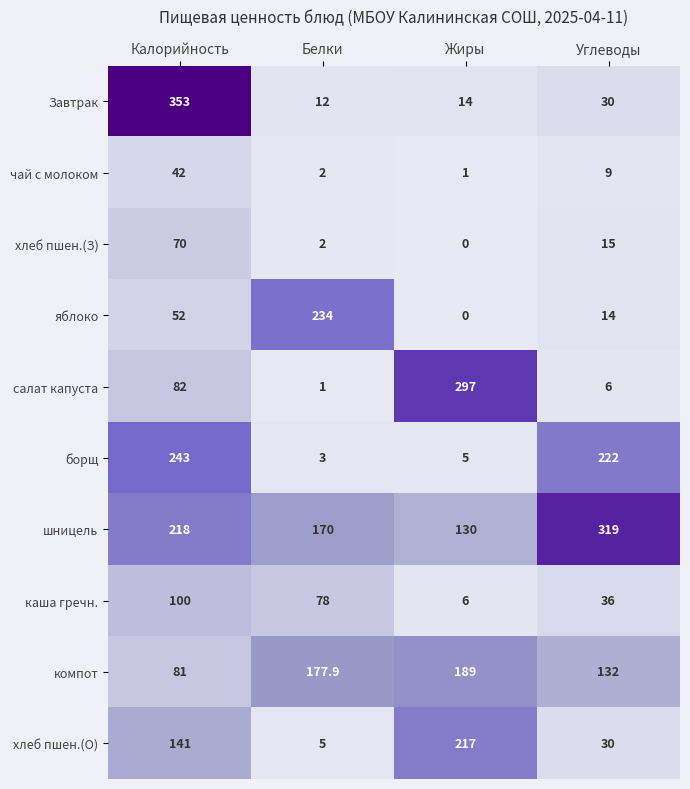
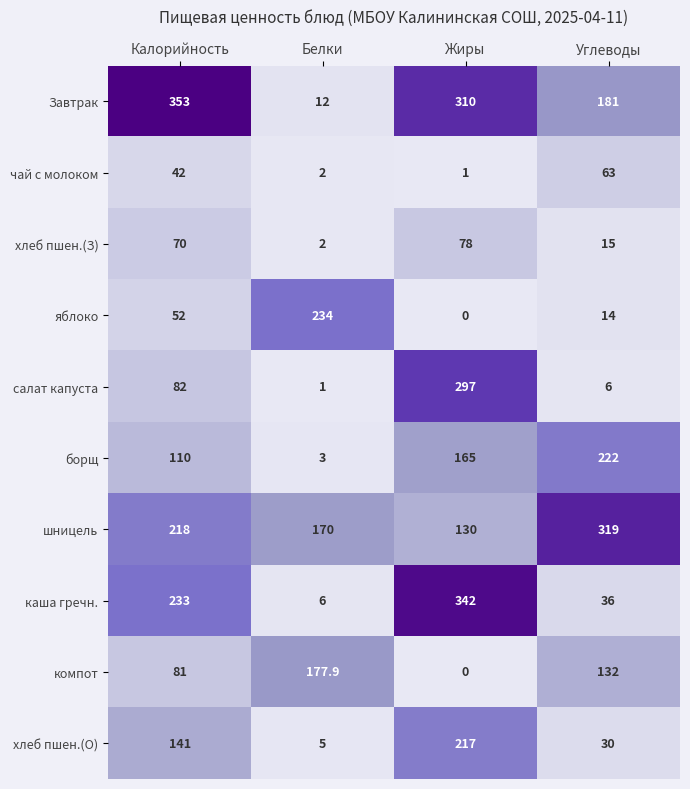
Завтрак, Жиры: 14 -> 310
Завтрак, Углеводы: 30 -> 181
чай с молоком, Углеводы: 9 -> 63
хлеб пшен.(З), Жиры: 0 -> 78
борщ, Калорийность: 243 -> 110
борщ, Жиры: 5 -> 165
каша гречн., Калорийность: 100 -> 233
каша гречн., Белки: 78 -> 6
каша гречн., Жиры: 6 -> 342
компот, Жиры: 189 -> 0
